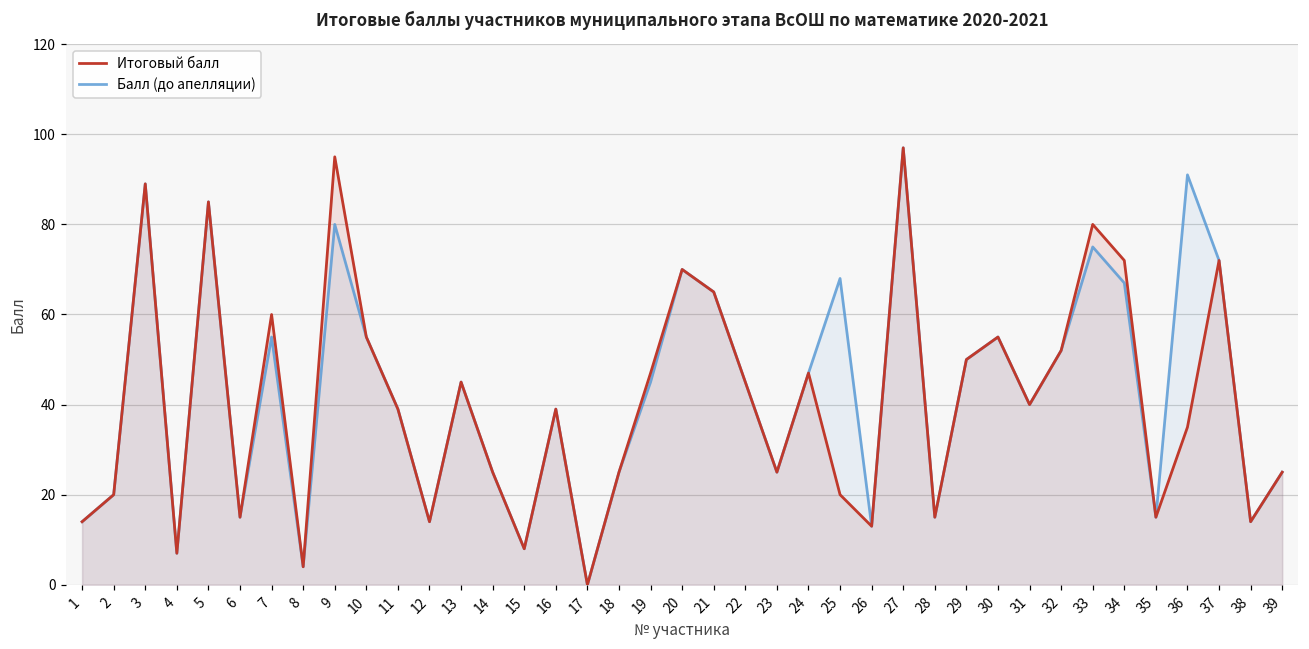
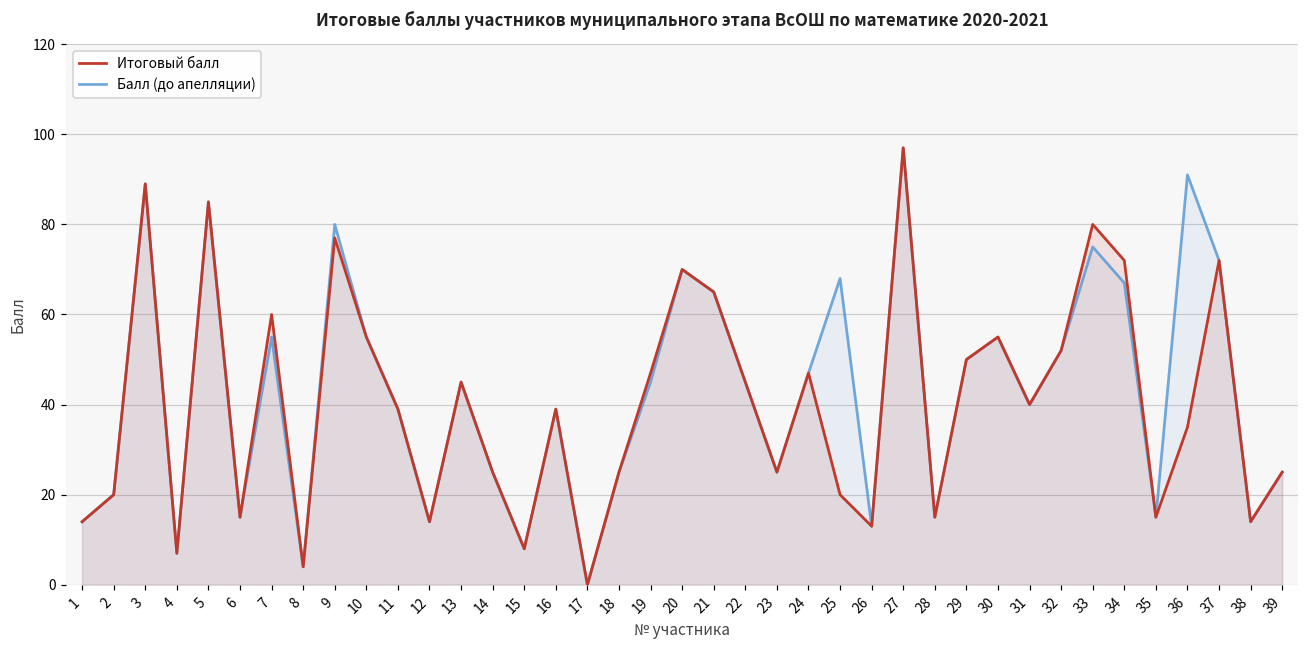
Итоговый балл, 9: 95 -> 77
